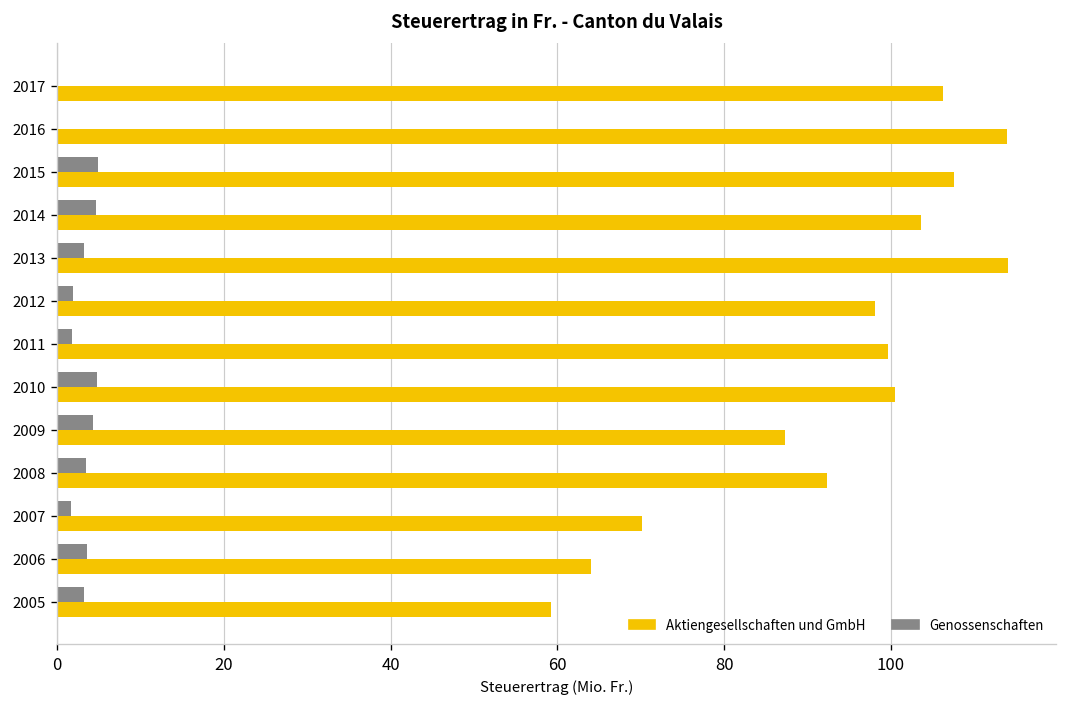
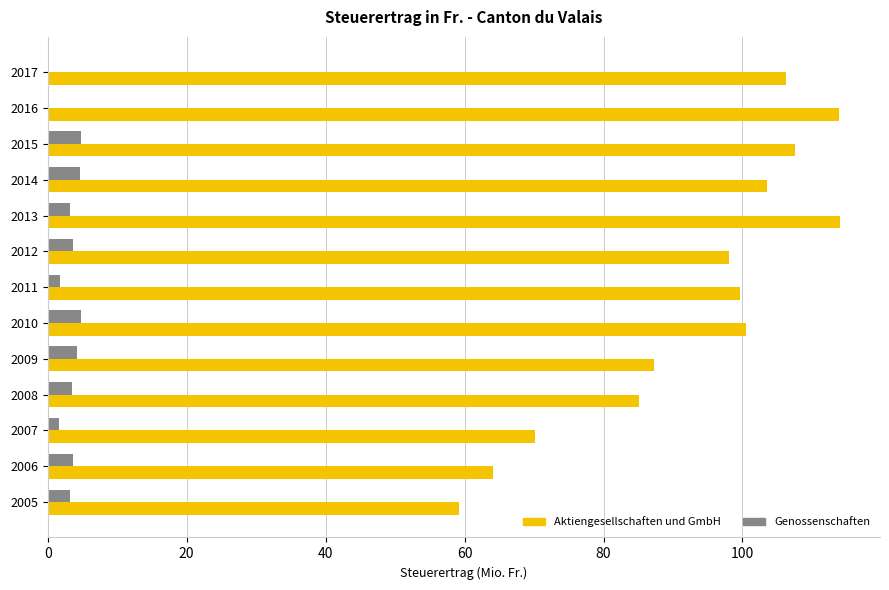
Genossenschaften, 2012: 2 -> 4
Aktiengesellschaften und GmbH, 2008: 92 -> 85
